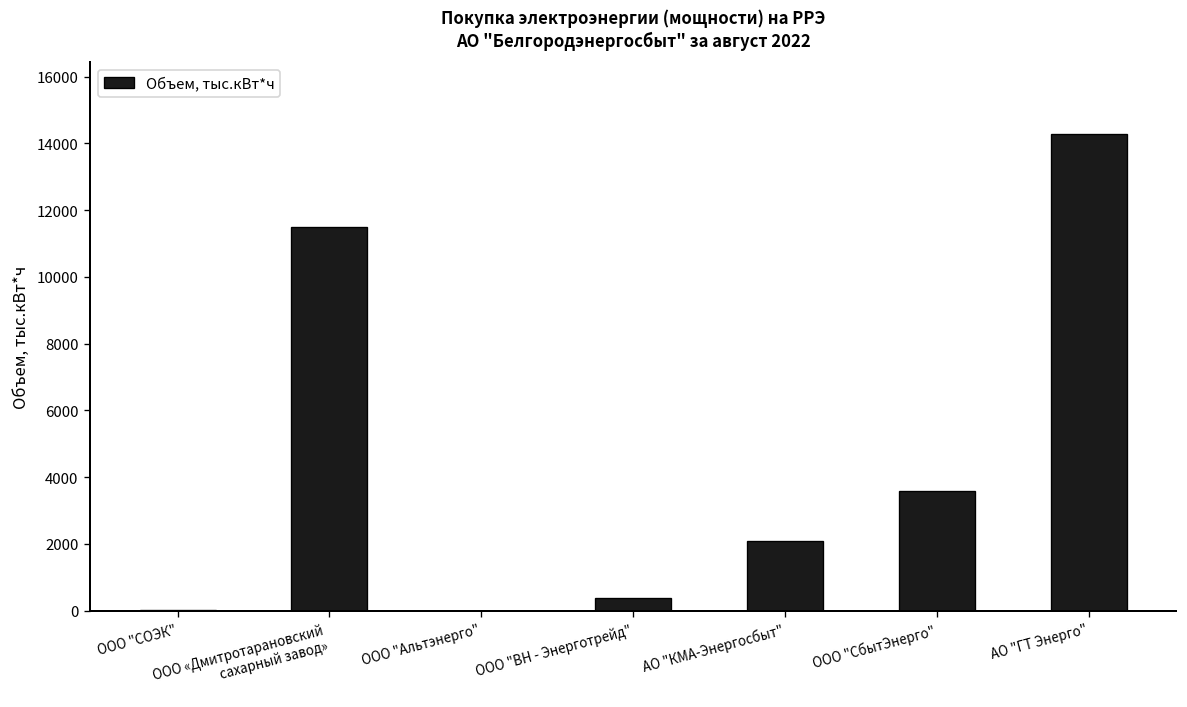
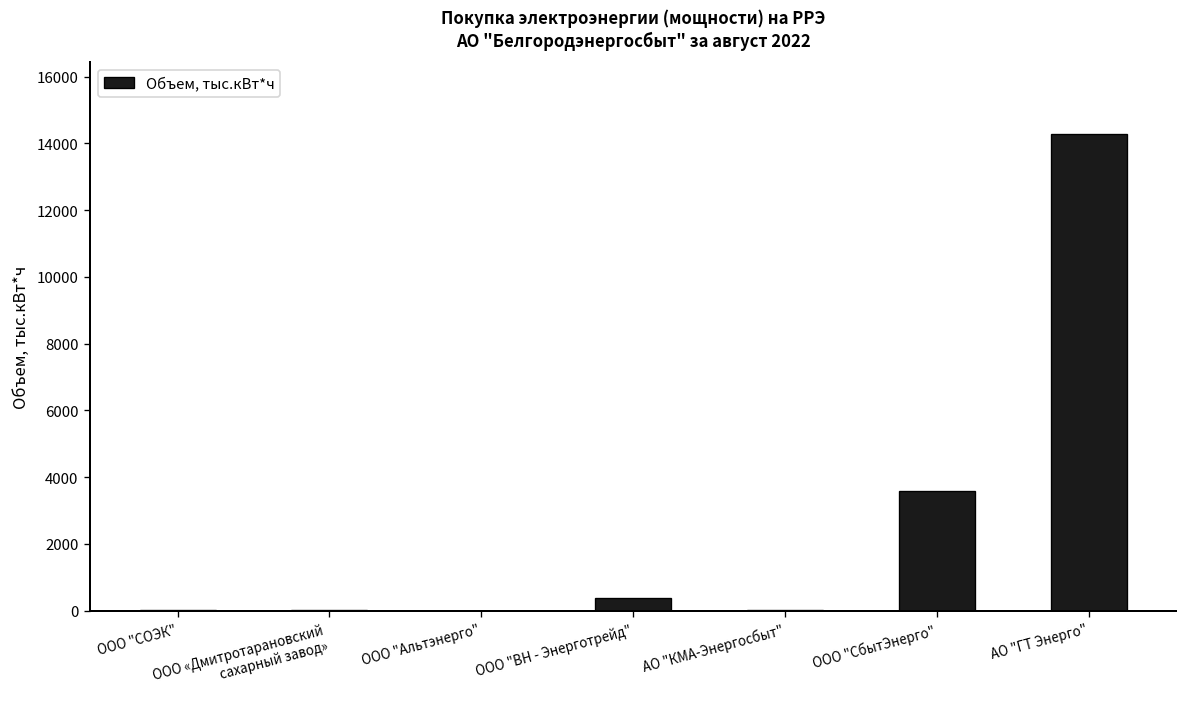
ООО «Дмитротарановский сахарный завод»: 11500 -> 0
АО "КМА-Энергосбыт": 2100 -> 0
